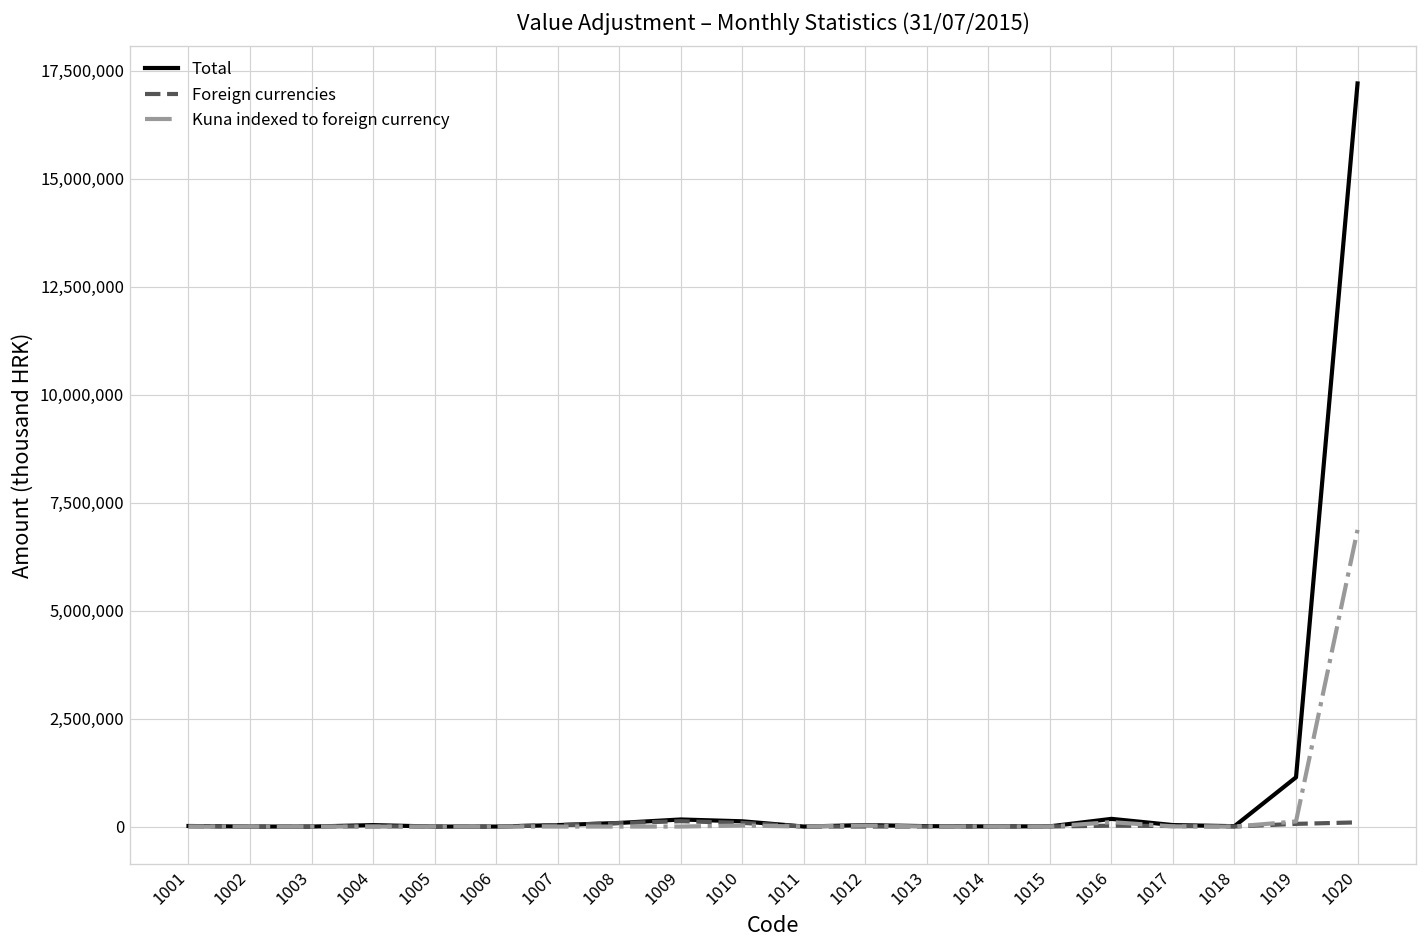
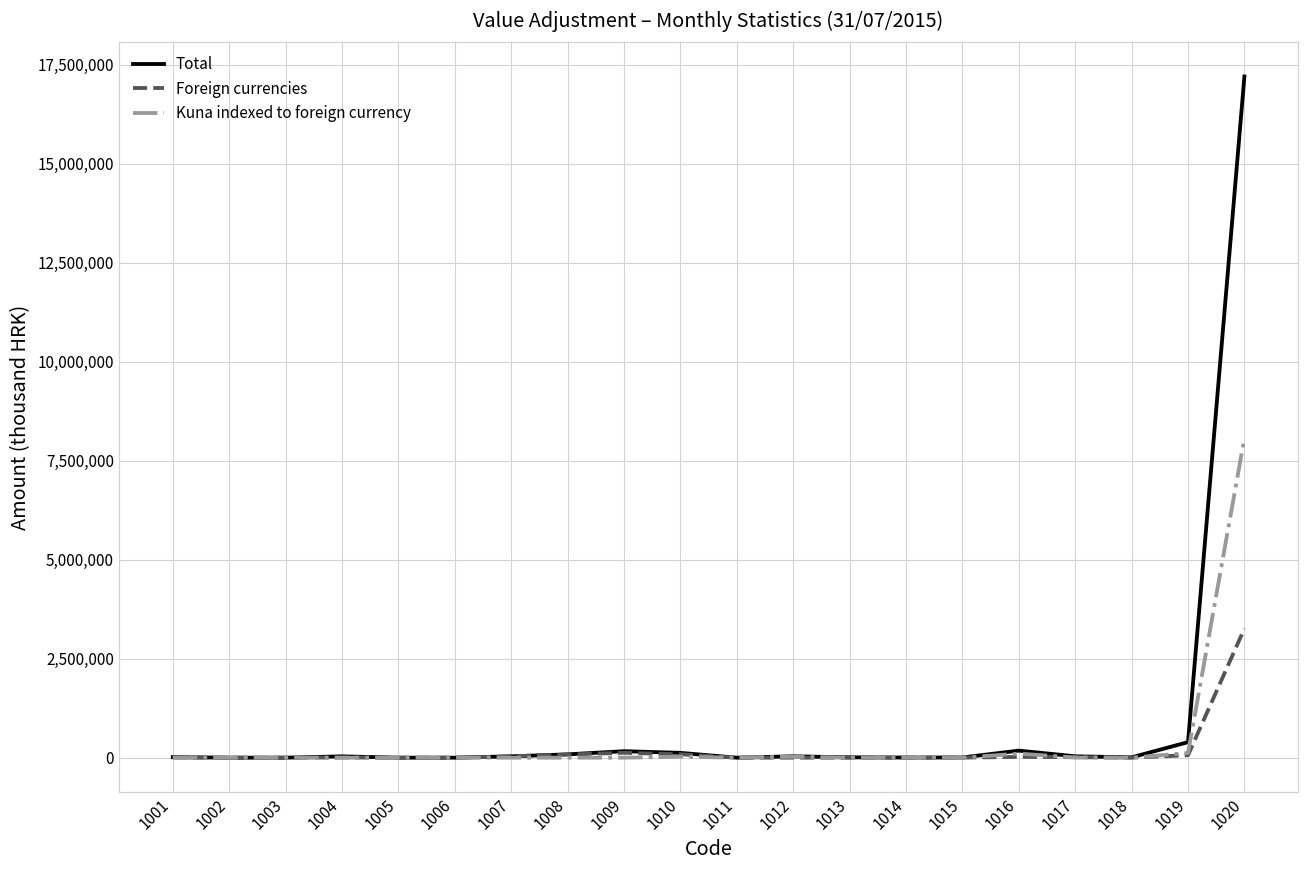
Total, 1019: 1,100,000 -> 400,000
Foreign currencies, 1020: 100,000 -> 3,300,000
Kuna indexed to foreign currency, 1020: 6,900,000 -> 8,100,000
